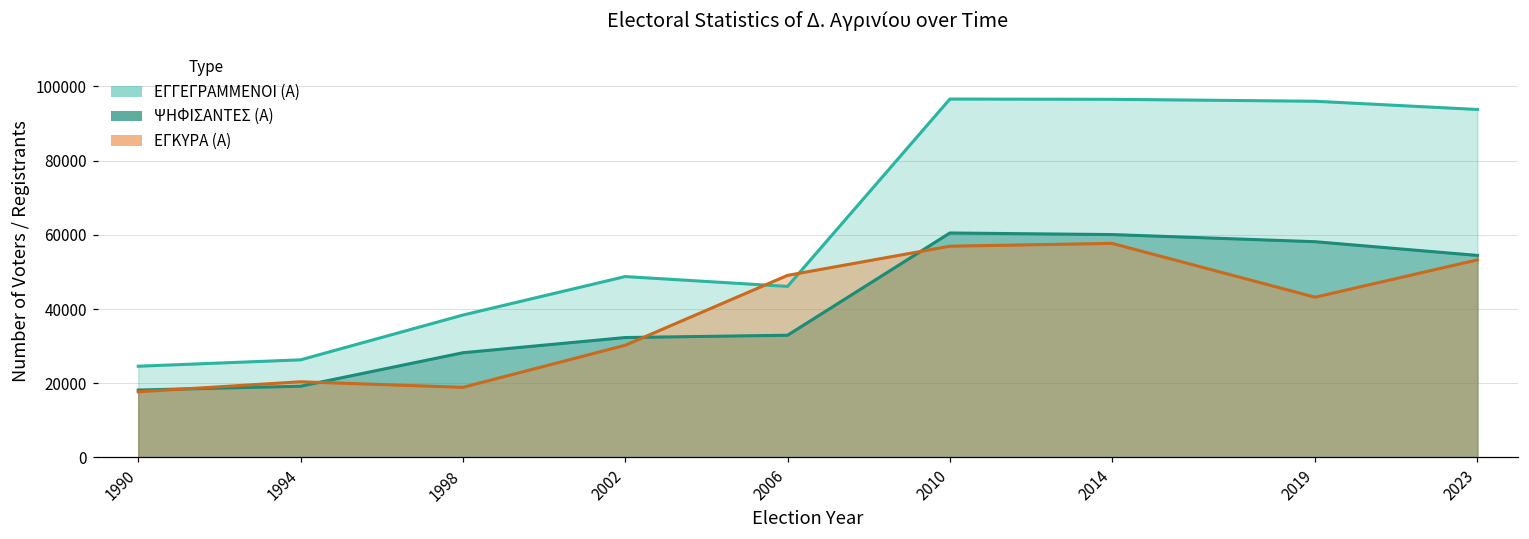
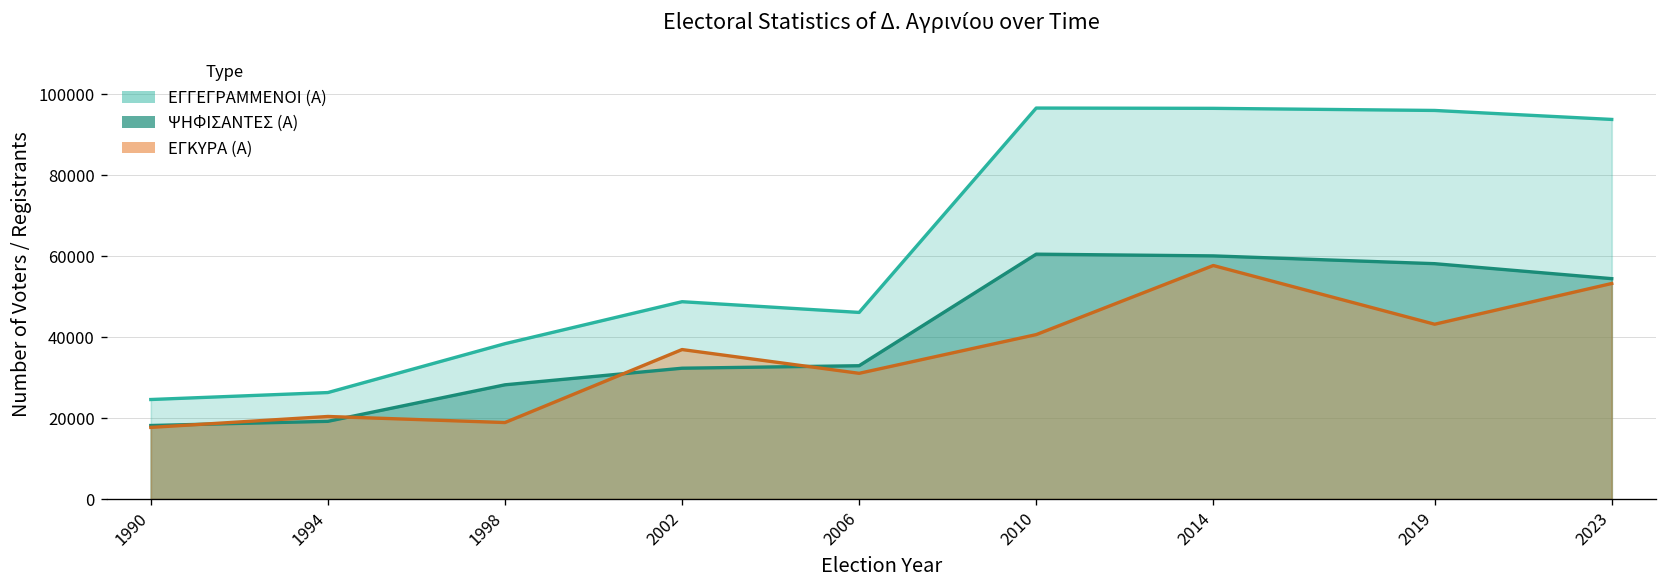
ΕΓΚΥΡΑ (Α), 2002: 30000 -> 37000
ΕΓΚΥΡΑ (Α), 2006: 49000 -> 31000
ΕΓΚΥΡΑ (Α), 2010: 57000 -> 41000
